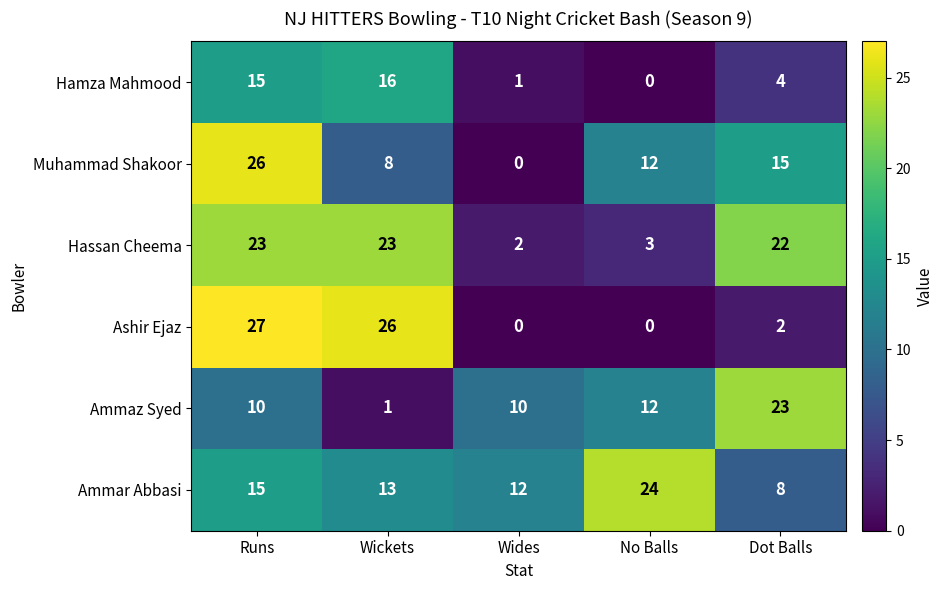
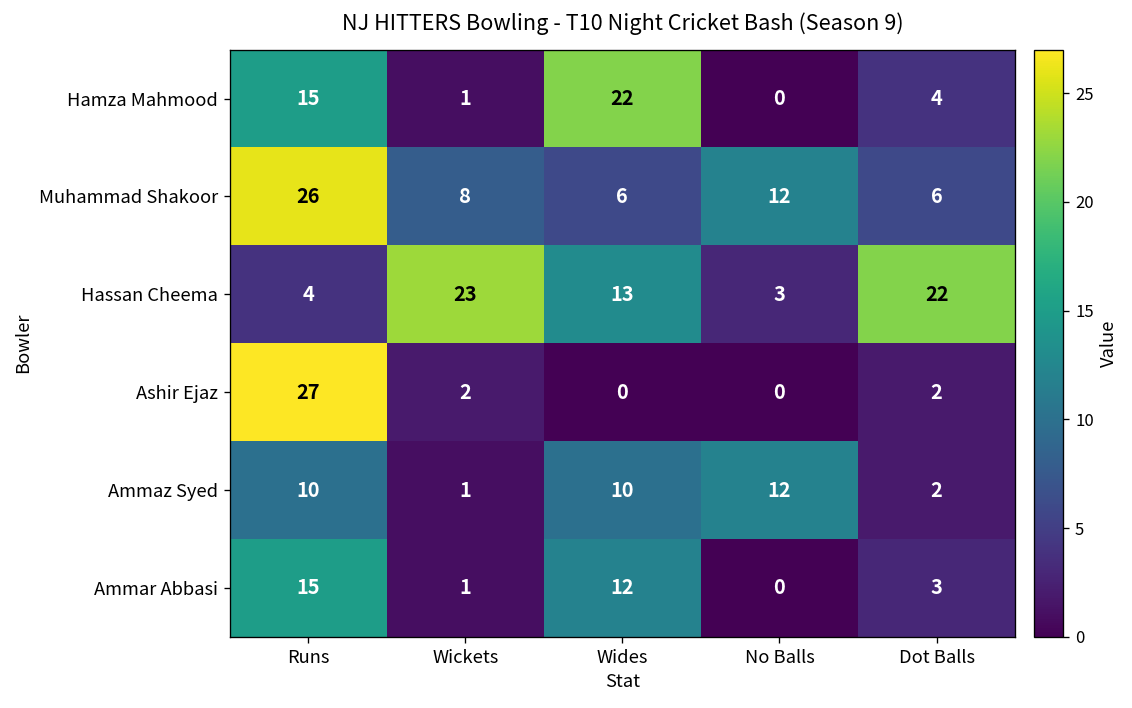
Hamza Mahmood, Wickets: 16 -> 1
Hamza Mahmood, Wides: 1 -> 22
Muhammad Shakoor, Wides: 0 -> 6
Muhammad Shakoor, Dot Balls: 15 -> 6
Hassan Cheema, Runs: 23 -> 4
Hassan Cheema, Wides: 2 -> 13
Ashir Ejaz, Wickets: 26 -> 2
Ammaz Syed, Dot Balls: 23 -> 2
Ammar Abbasi, Wickets: 13 -> 1
Ammar Abbasi, No Balls: 24 -> 0
Ammar Abbasi, Dot Balls: 8 -> 3
